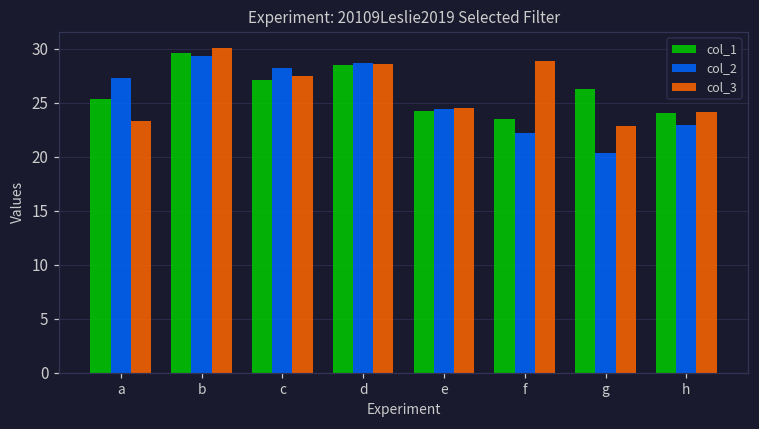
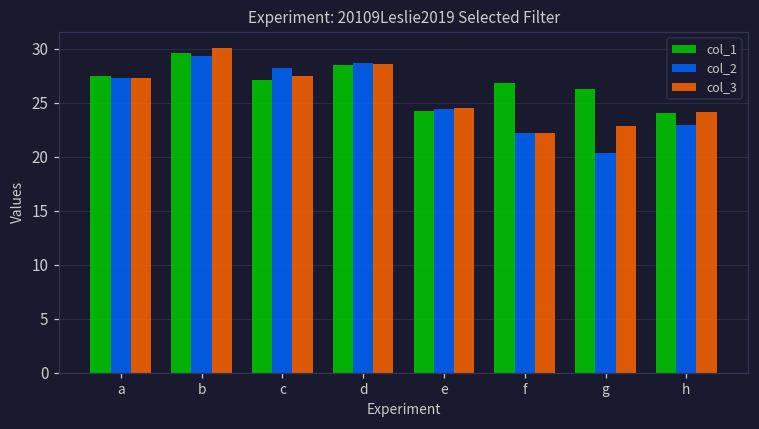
col_1, a: 25 -> 27
col_3, a: 23 -> 27
col_1, f: 24 -> 27
col_3, f: 29 -> 22
